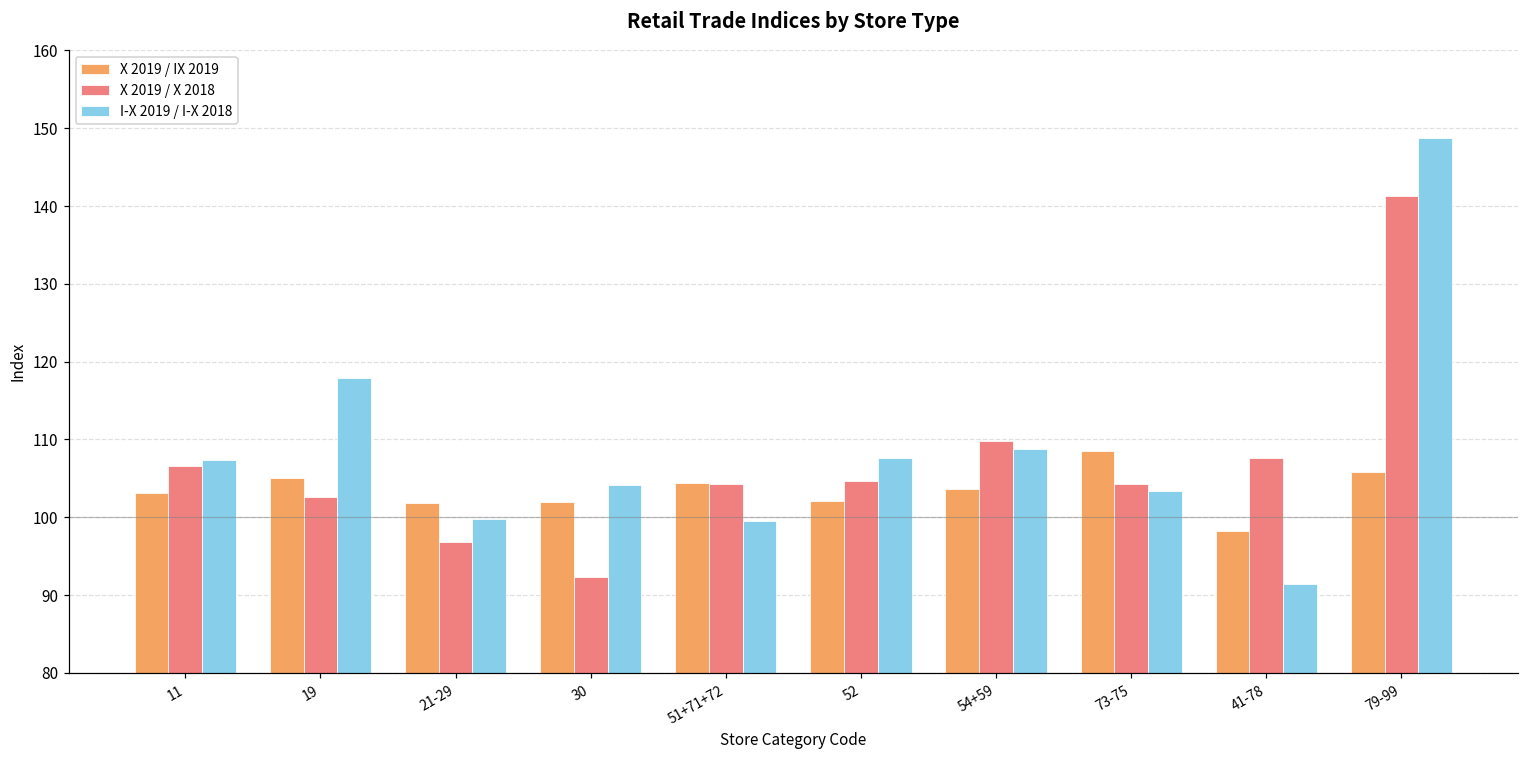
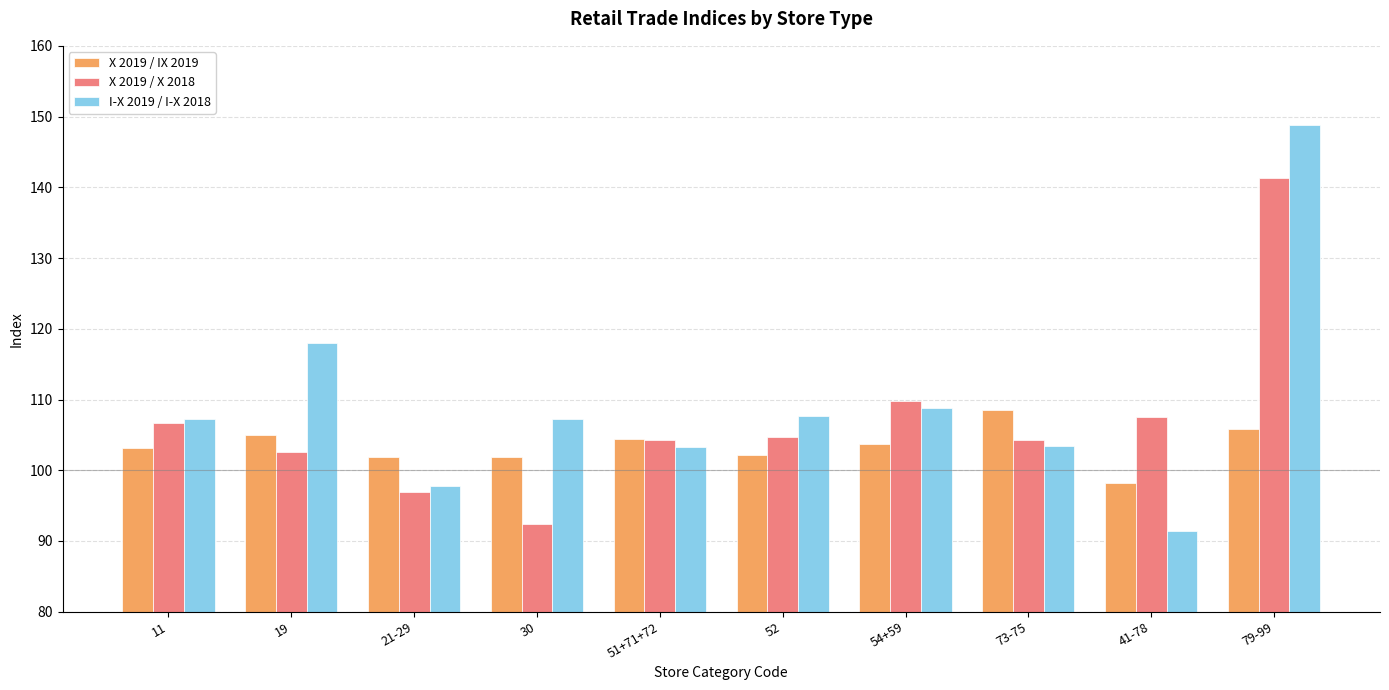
I-X 2019 / I-X 2018, 21-29: 100 -> 98
I-X 2019 / I-X 2018, 30: 104 -> 107
I-X 2019 / I-X 2018, 51+71+72: 100 -> 103
